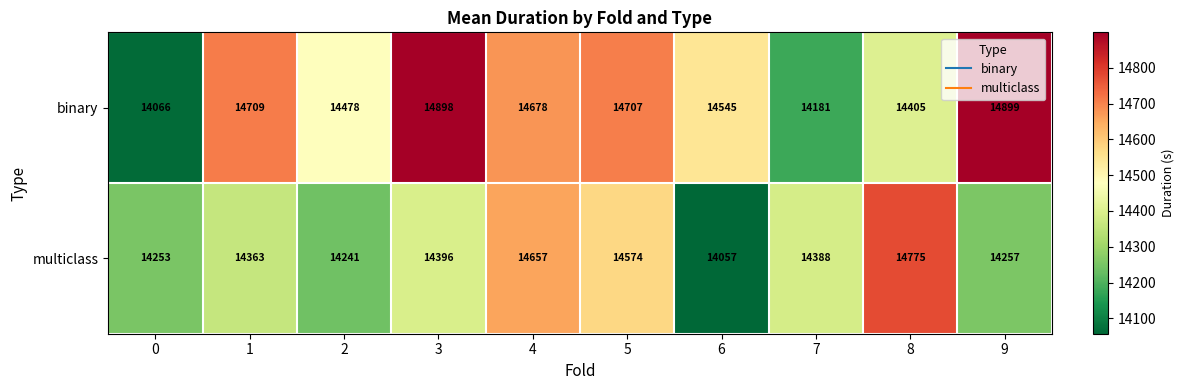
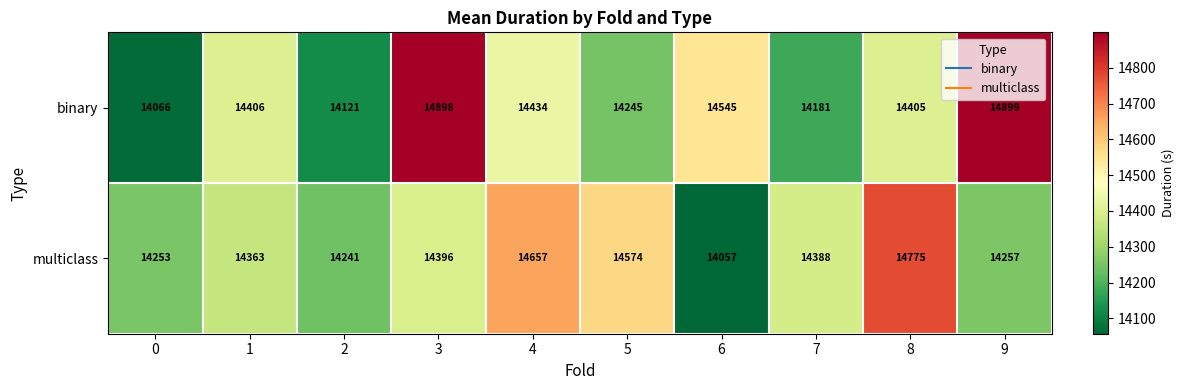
binary, 1: 14709 -> 14406
binary, 2: 14478 -> 14121
binary, 4: 14678 -> 14434
binary, 5: 14707 -> 14245
